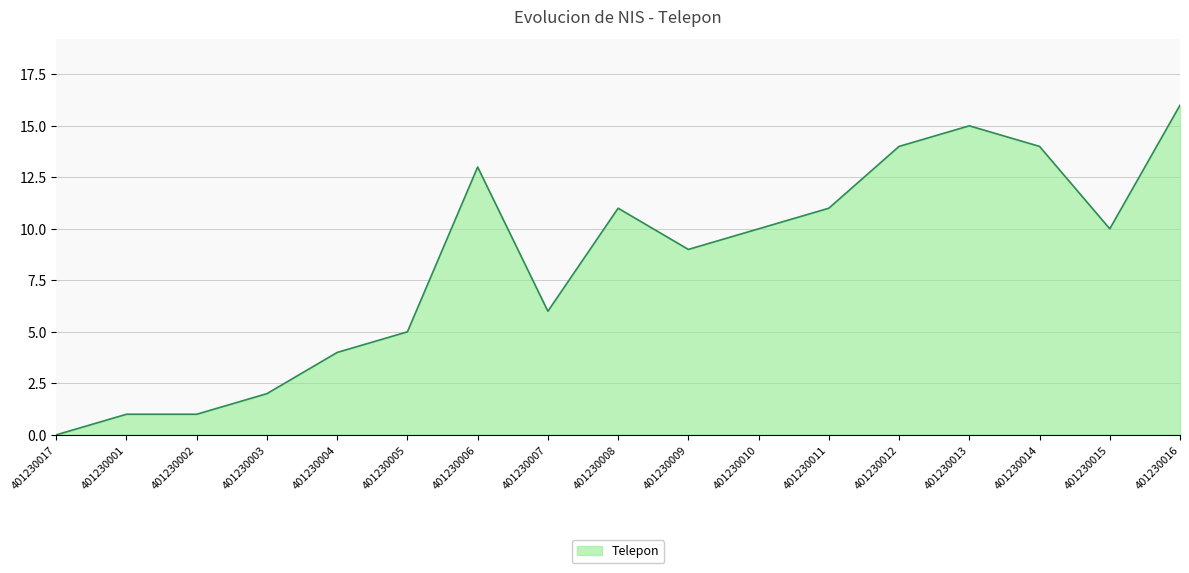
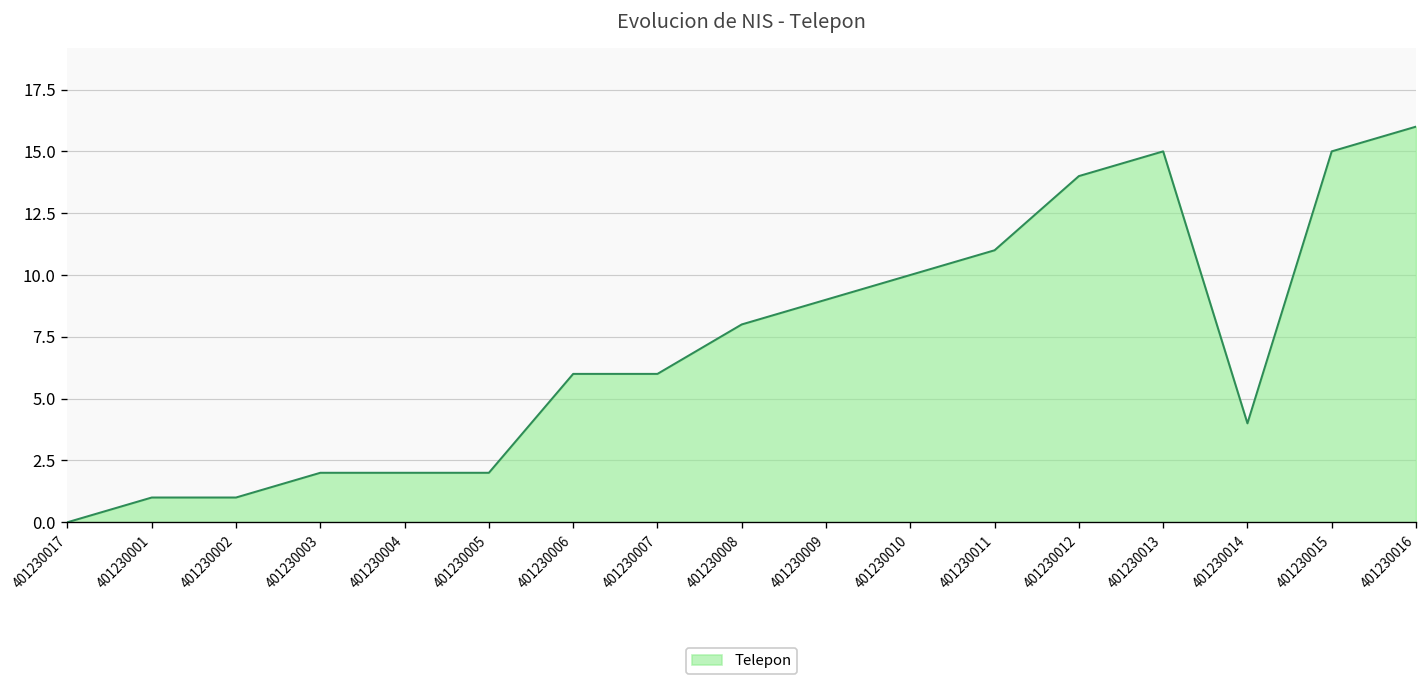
401230004: 4.0 -> 2.0
401230005: 5.0 -> 2.0
401230006: 13.0 -> 6.0
401230008: 11.0 -> 8.0
401230014: 14.0 -> 4.0
401230015: 10.0 -> 15.0
